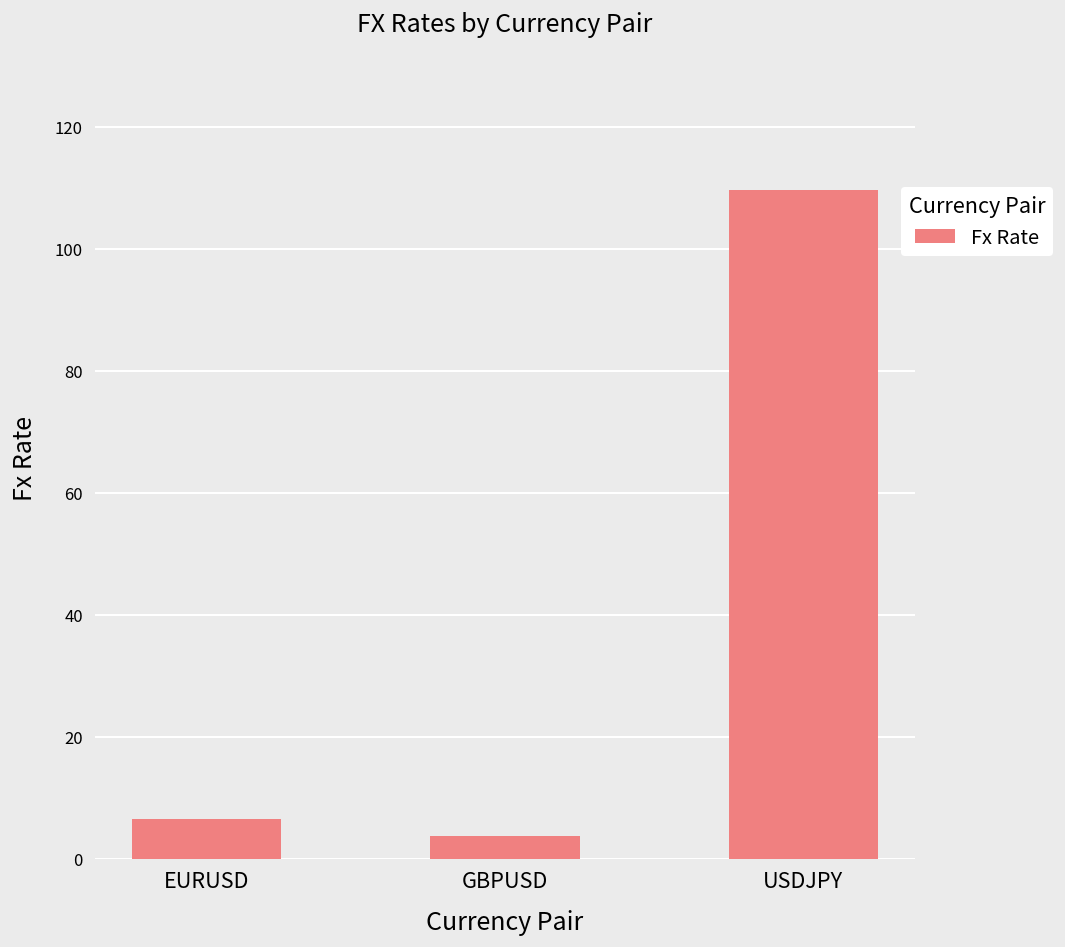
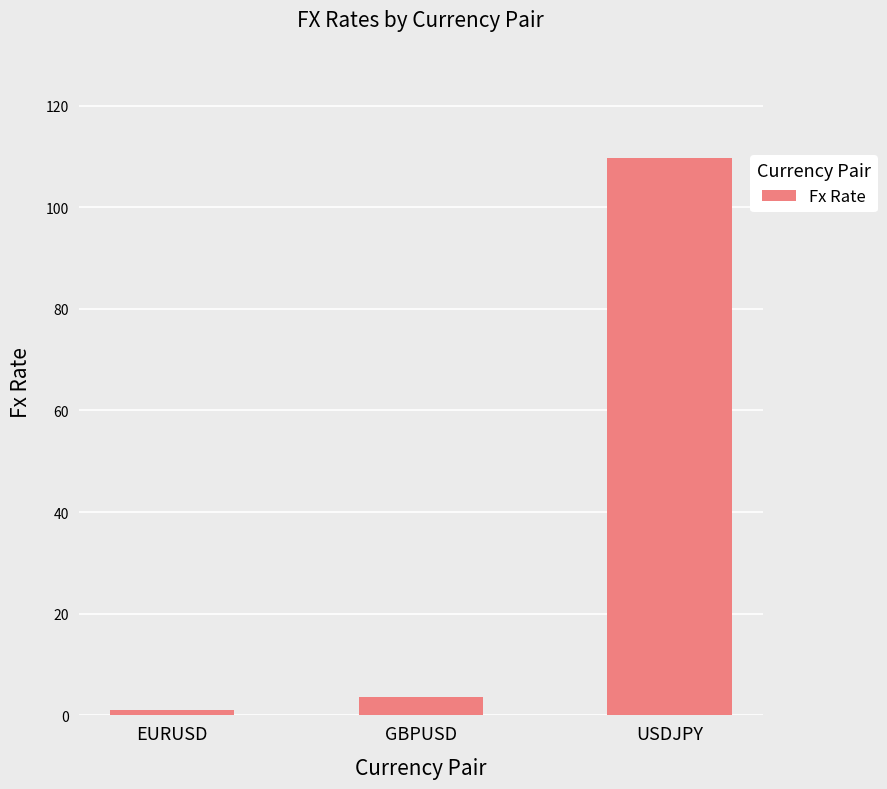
EURUSD: 6 -> 1
